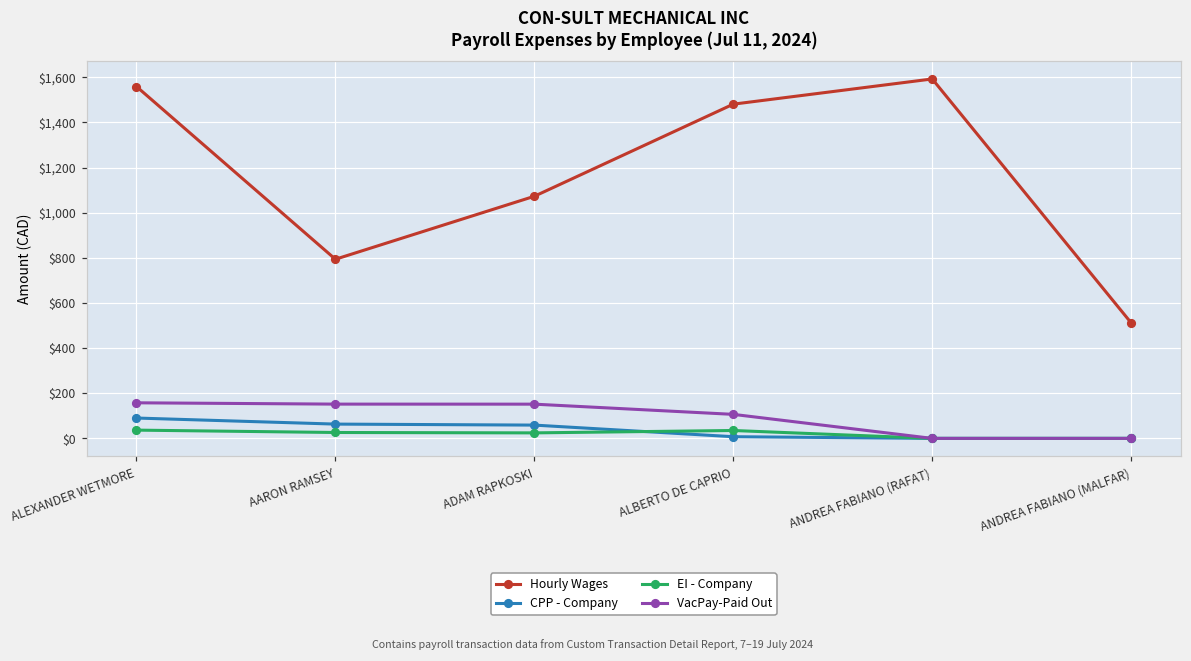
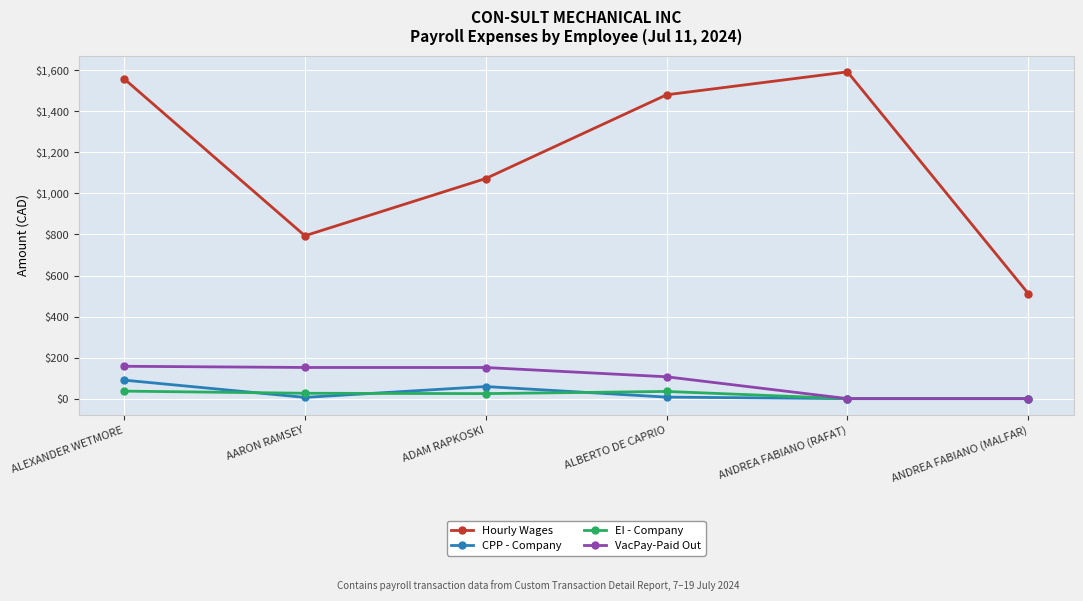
CPP - Company, AARON RAMSEY: $60 -> $10
